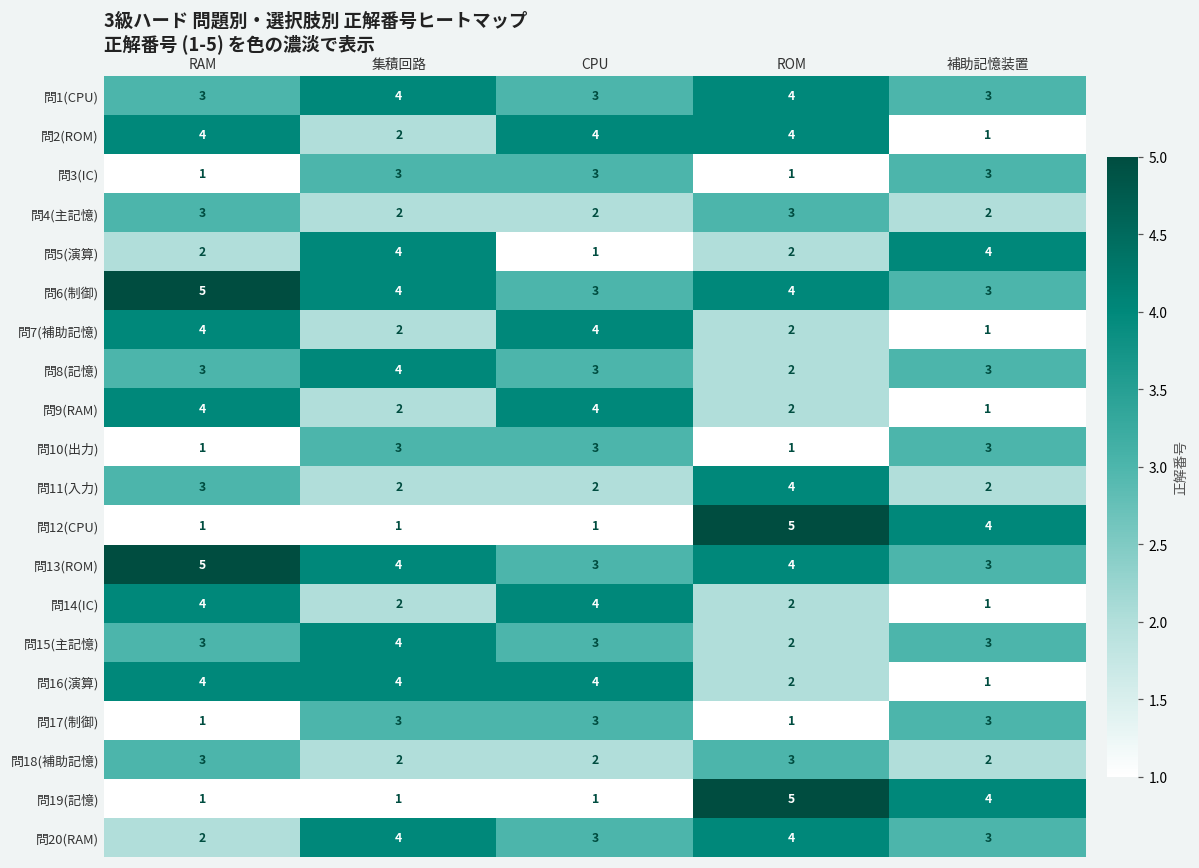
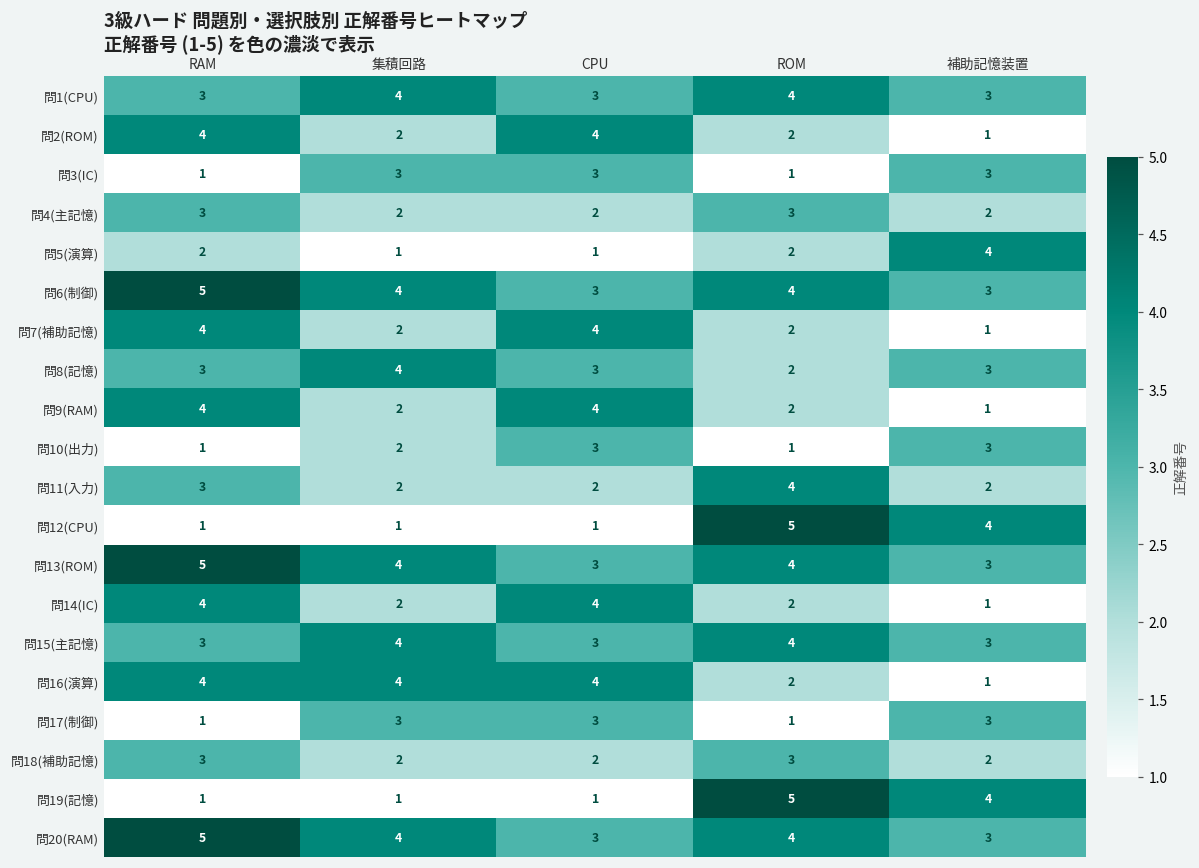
問2(ROM), ROM: 4 -> 2
問5(演算), 集積回路: 4 -> 1
問10(出力), 集積回路: 3 -> 2
問15(主記憶), ROM: 2 -> 4
問20(RAM), RAM: 2 -> 5
